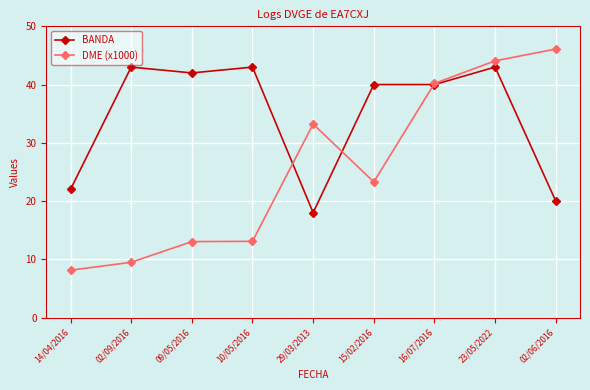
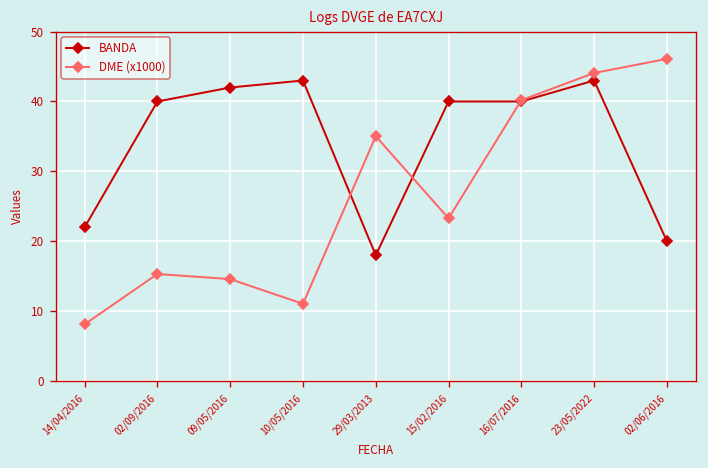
BANDA, 02/09/2016: 43 -> 40
DME (x1000), 02/09/2016: 9 -> 15
DME (x1000), 09/05/2016: 13 -> 15
DME (x1000), 10/05/2016: 13 -> 11
DME (x1000), 29/03/2013: 33 -> 35
